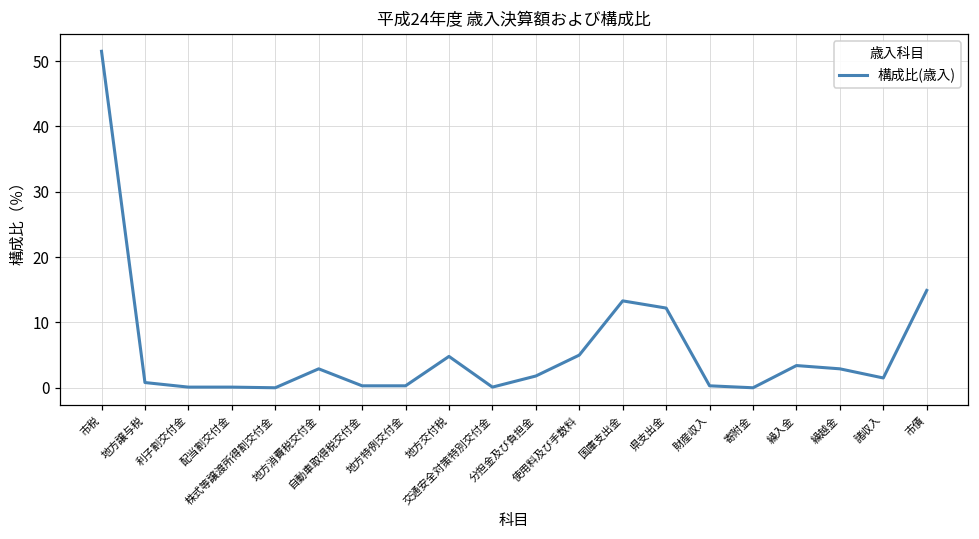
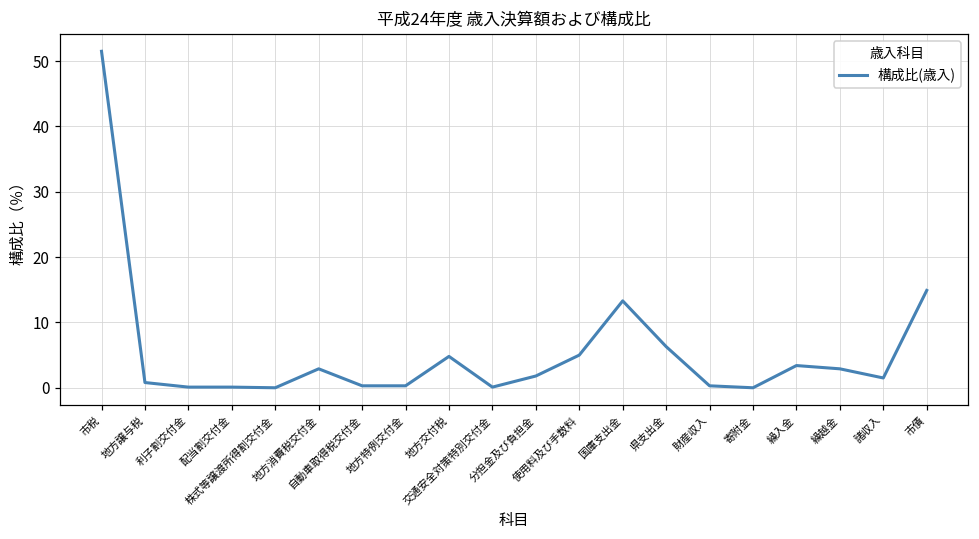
県支出金: 12 -> 6
